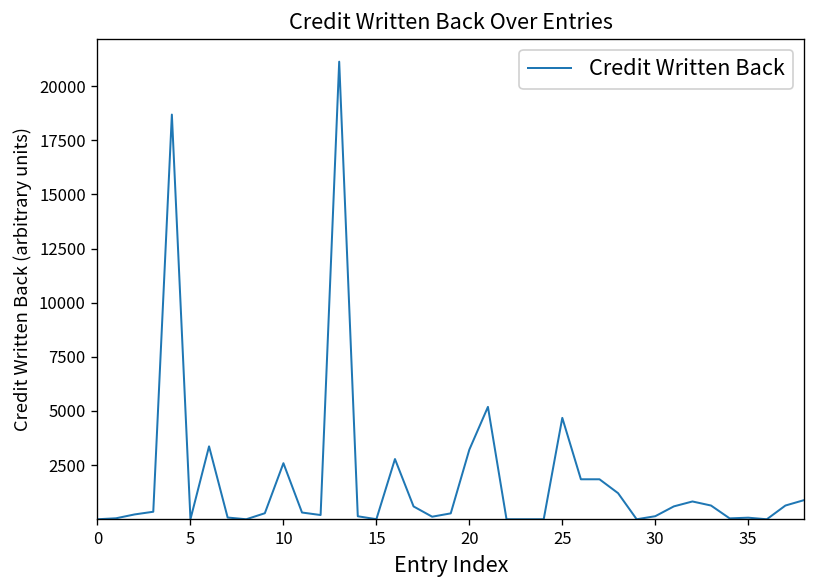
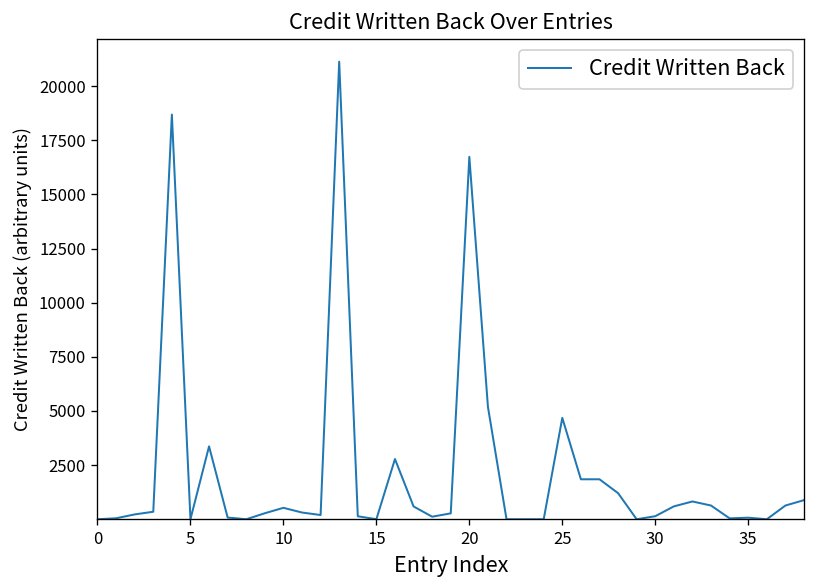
10: 2600 -> 500
20: 3200 -> 16700
